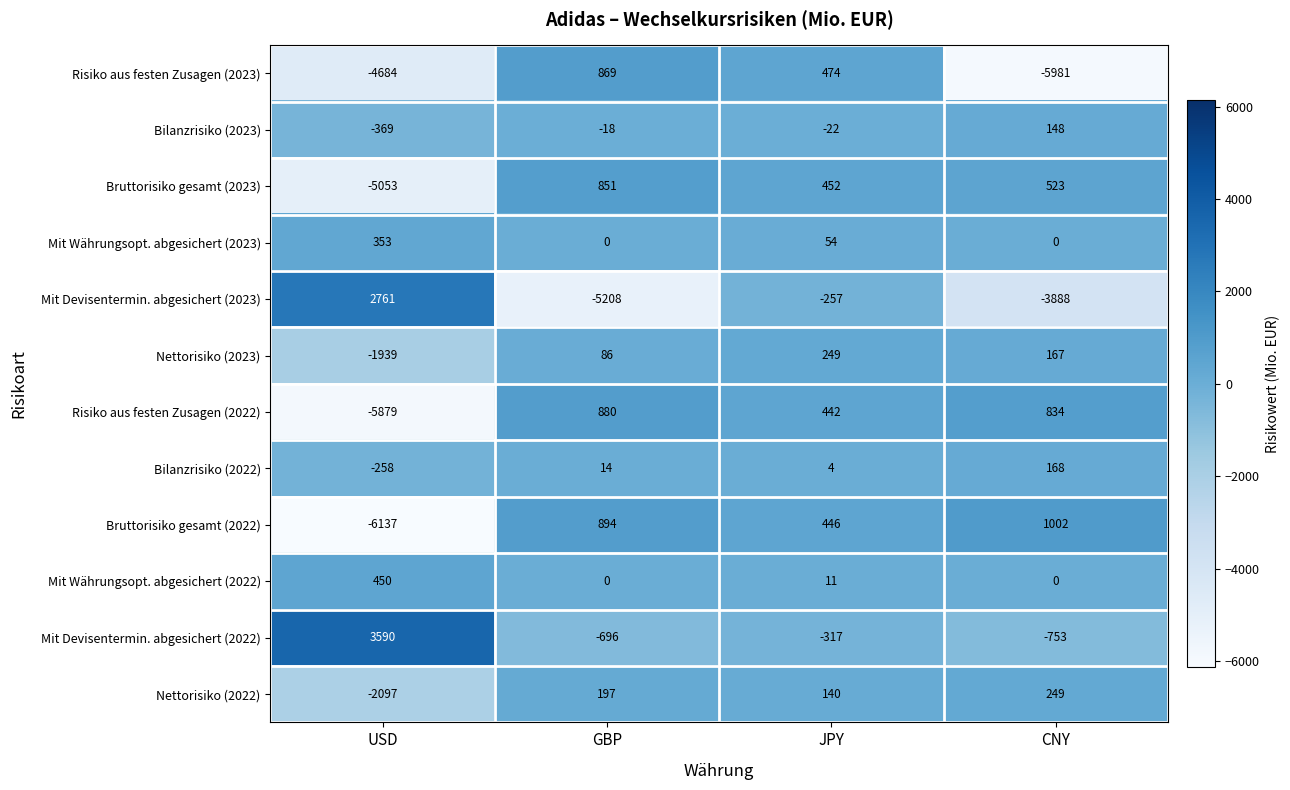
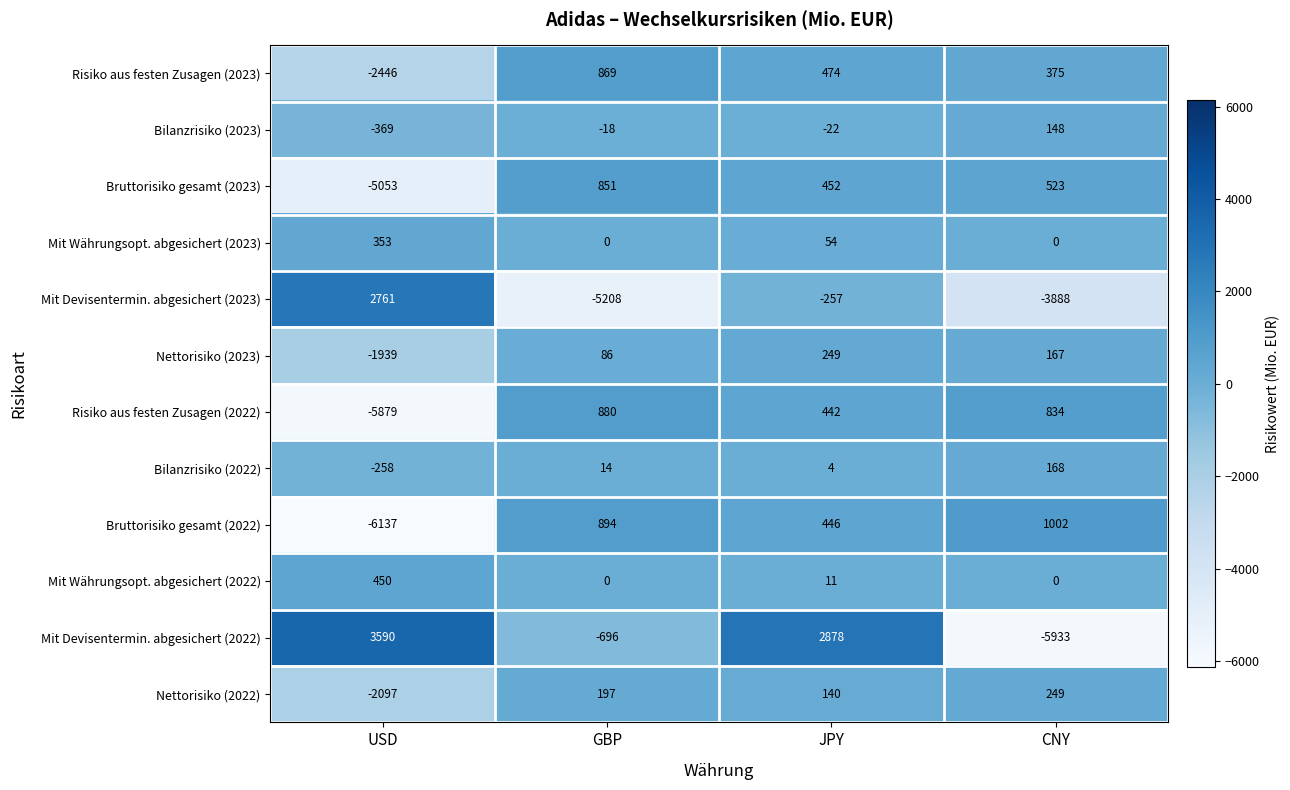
Risiko aus festen Zusagen (2023), USD: -4684 -> -2446
Risiko aus festen Zusagen (2023), CNY: -5981 -> 375
Mit Devisentermin. abgesichert (2022), JPY: -317 -> 2878
Mit Devisentermin. abgesichert (2022), CNY: -753 -> -5933
